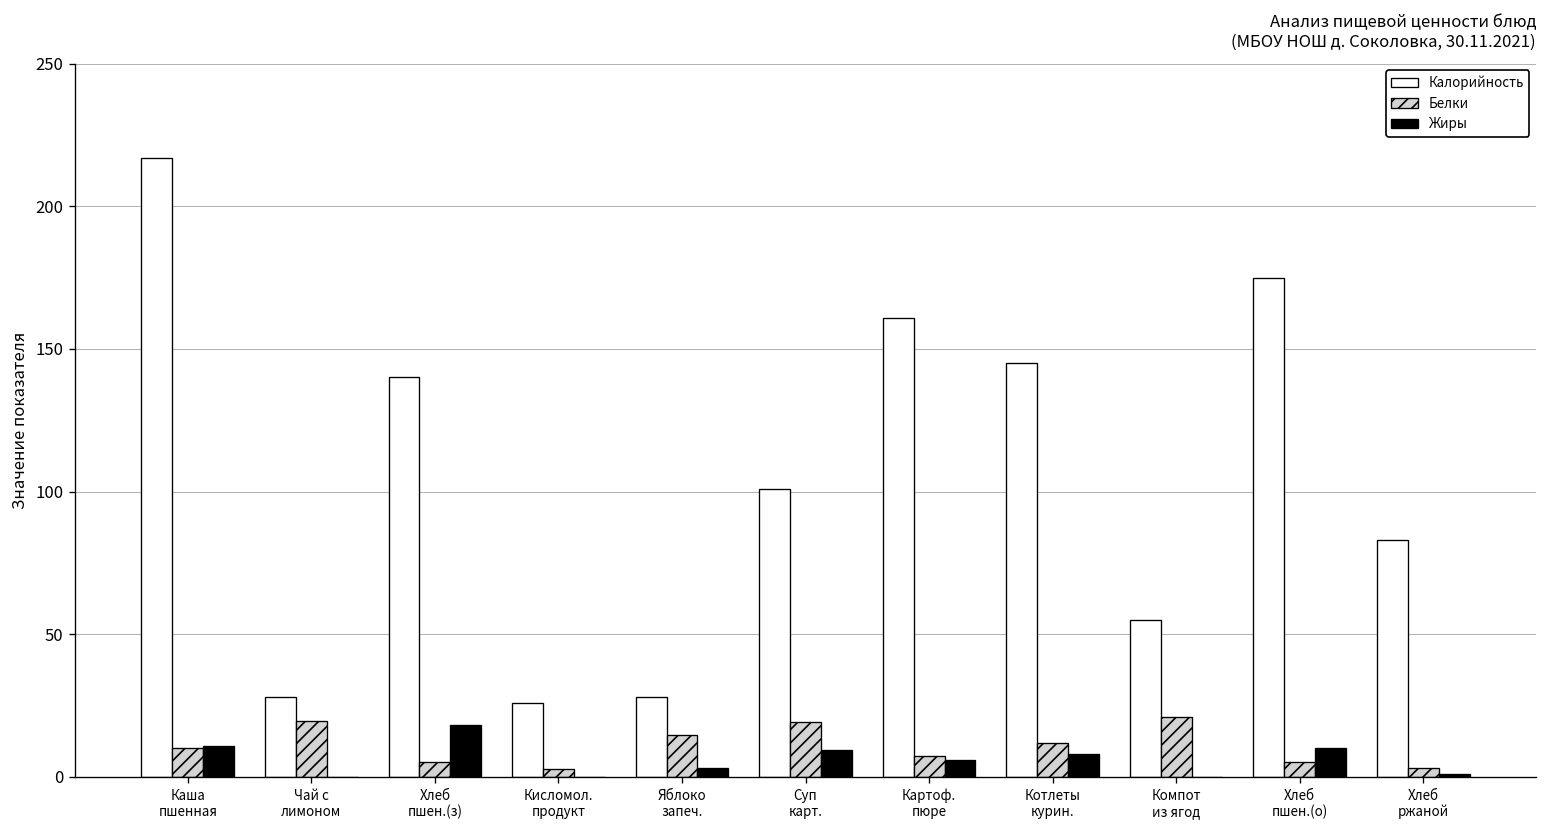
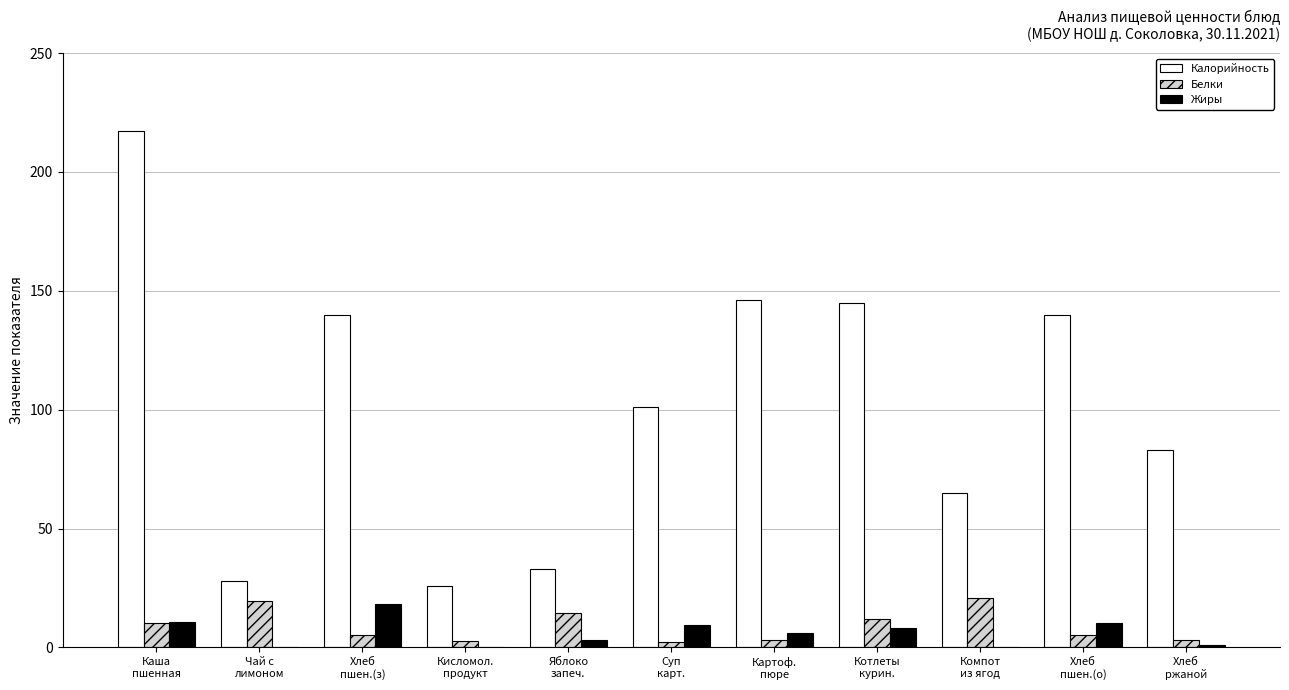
Калорийность, Яблоко запеч.: 28 -> 33
Белки, Суп карт.: 19 -> 2
Калорийность, Картоф. пюре: 161 -> 146
Белки, Картоф. пюре: 7 -> 3
Калорийность, Компот из ягод: 55 -> 65
Калорийность, Хлеб пшен.(о): 175 -> 140
